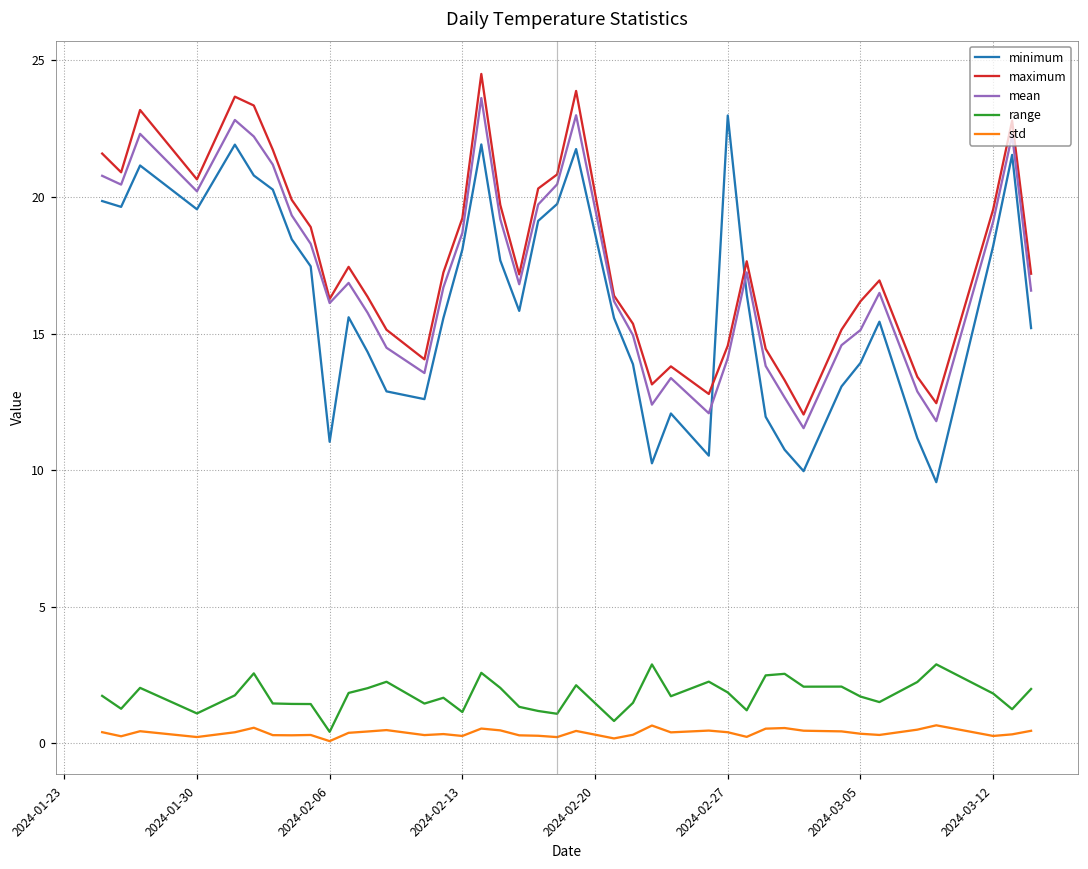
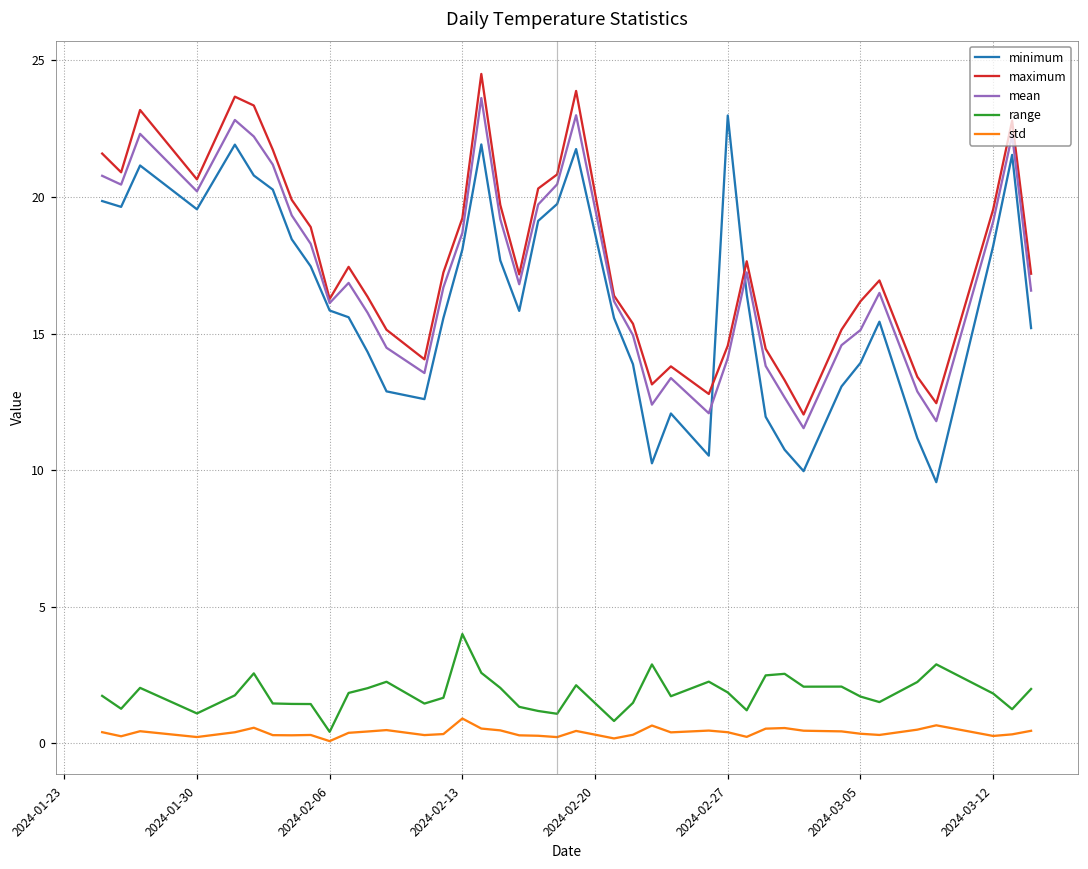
minimum, 2024-02-06: 11.0 -> 15.8
range, 2024-02-13: 1.1 -> 4.0
std, 2024-02-13: 0.3 -> 0.9
